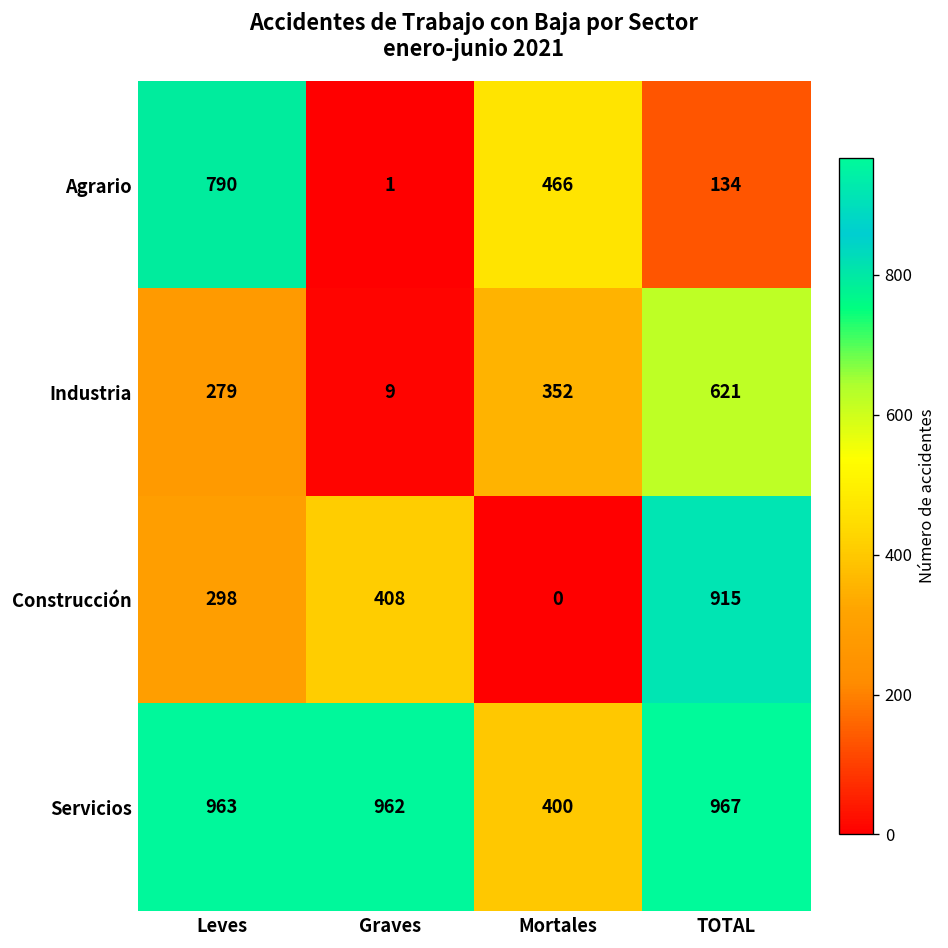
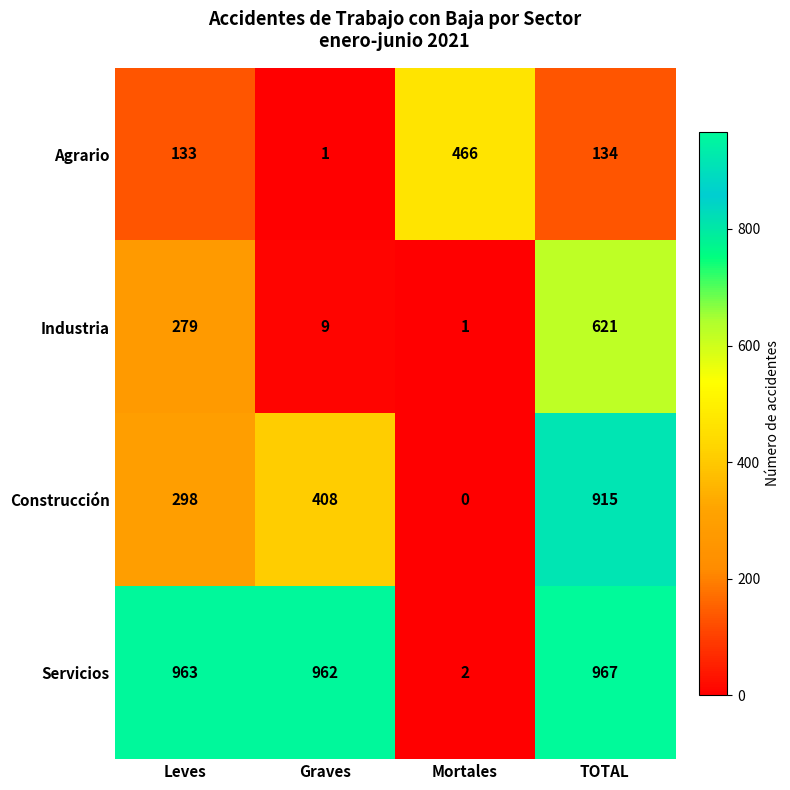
Agrario, Leves: 790 -> 133
Industria, Mortales: 352 -> 1
Servicios, Mortales: 400 -> 2
